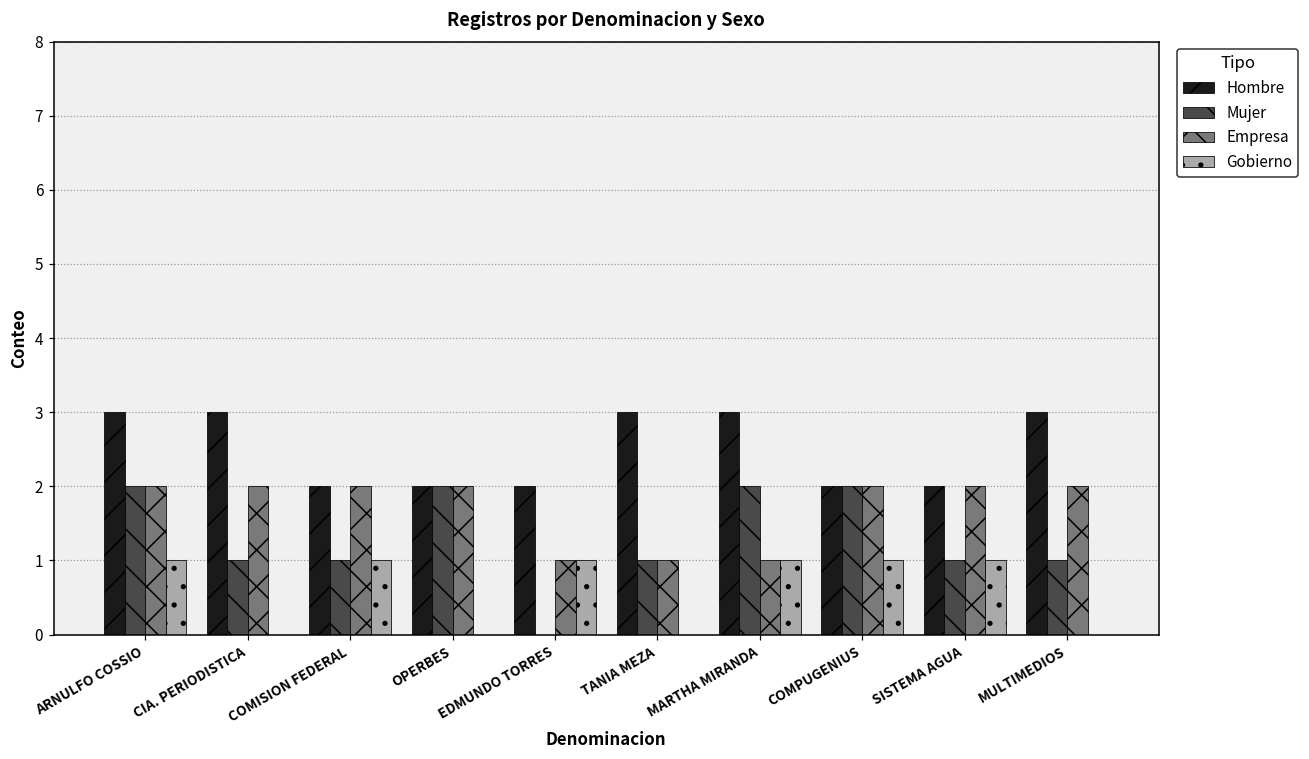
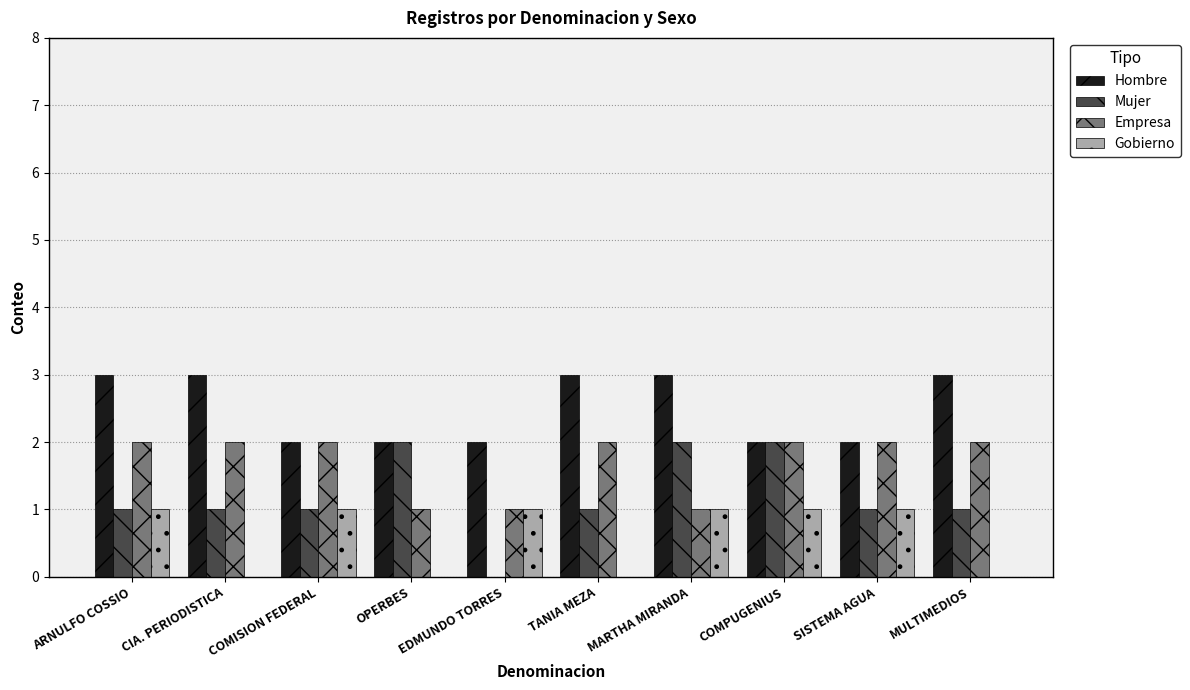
Mujer, ARNULFO COSSIO: 2 -> 1
Empresa, OPERBES: 2 -> 1
Empresa, TANIA MEZA: 1 -> 2
